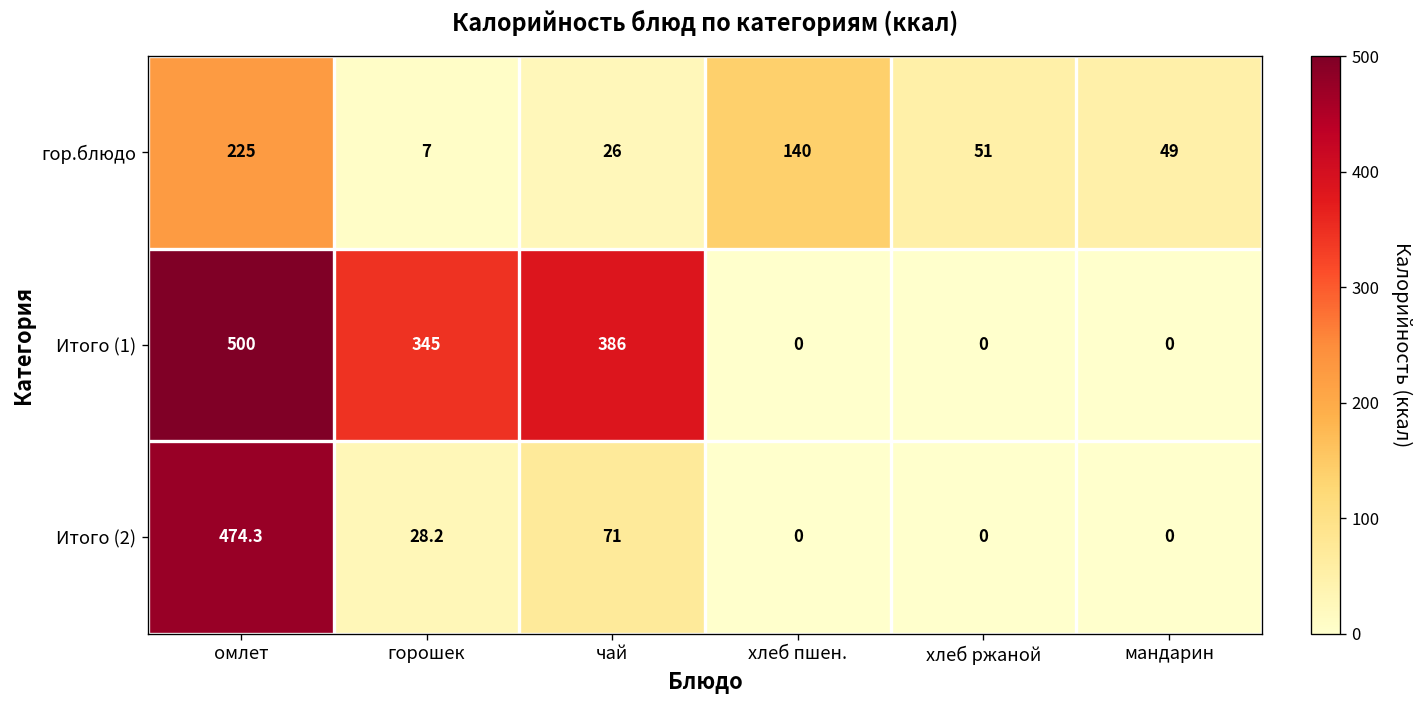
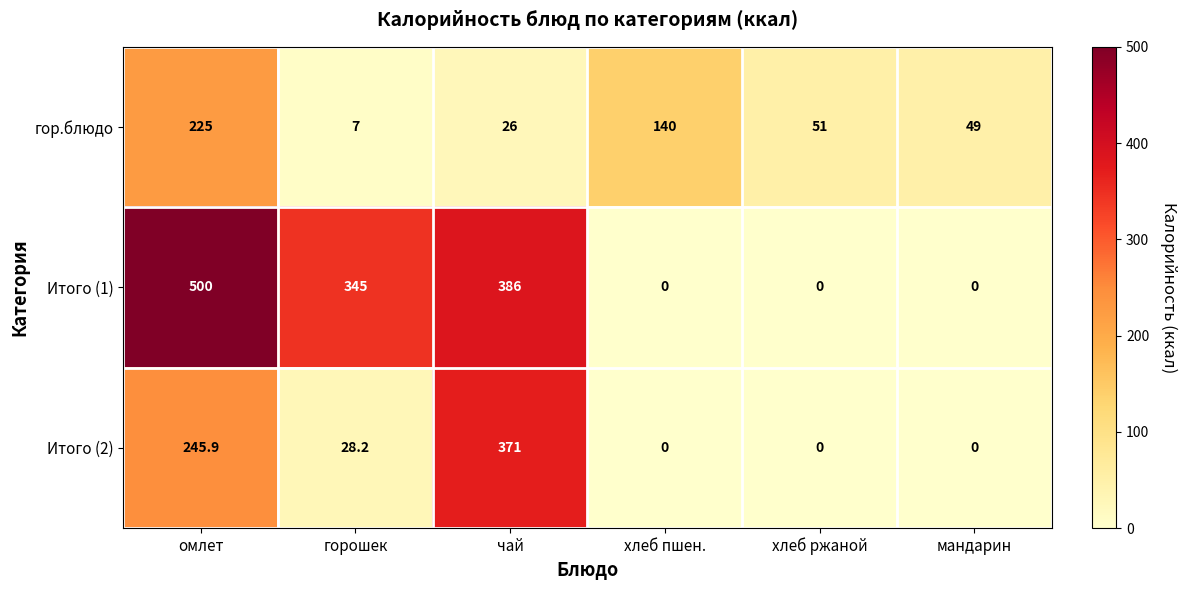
Итого (2), омлет: 474.3 -> 245.9
Итого (2), чай: 71 -> 371
